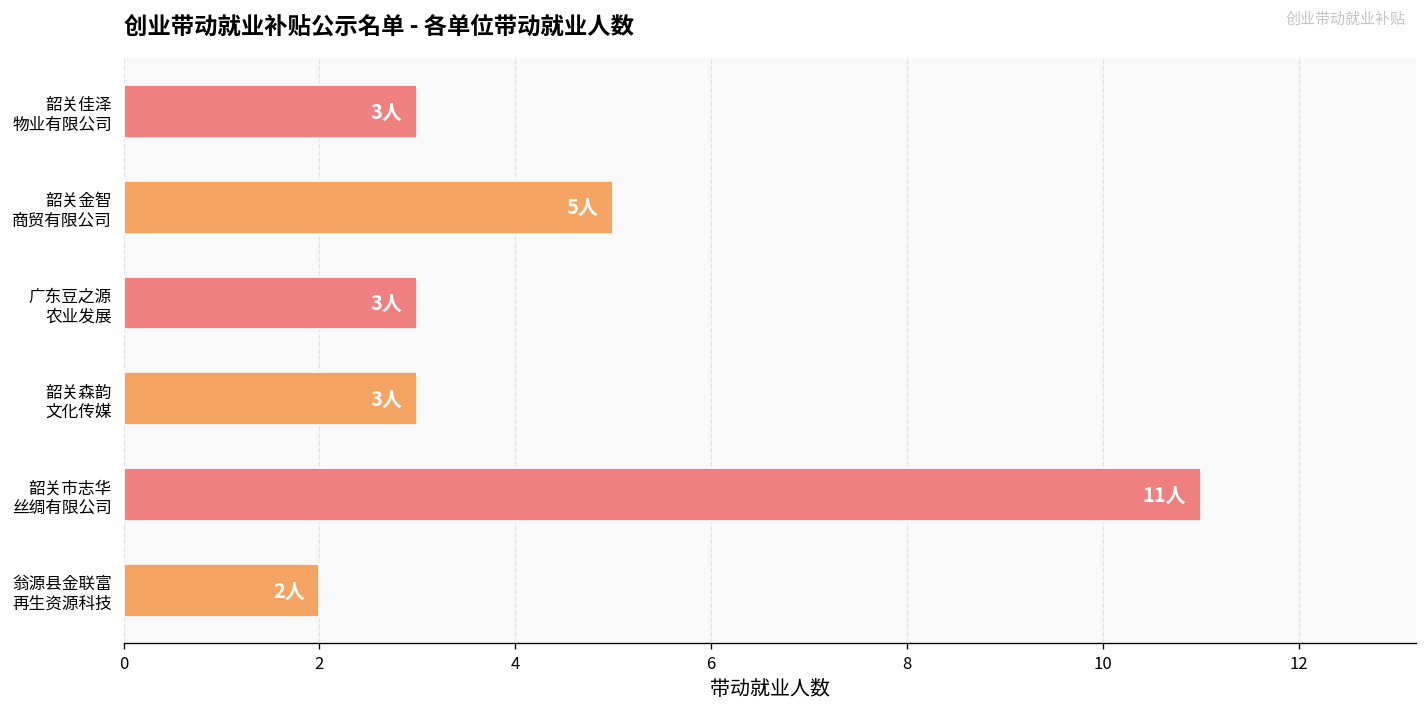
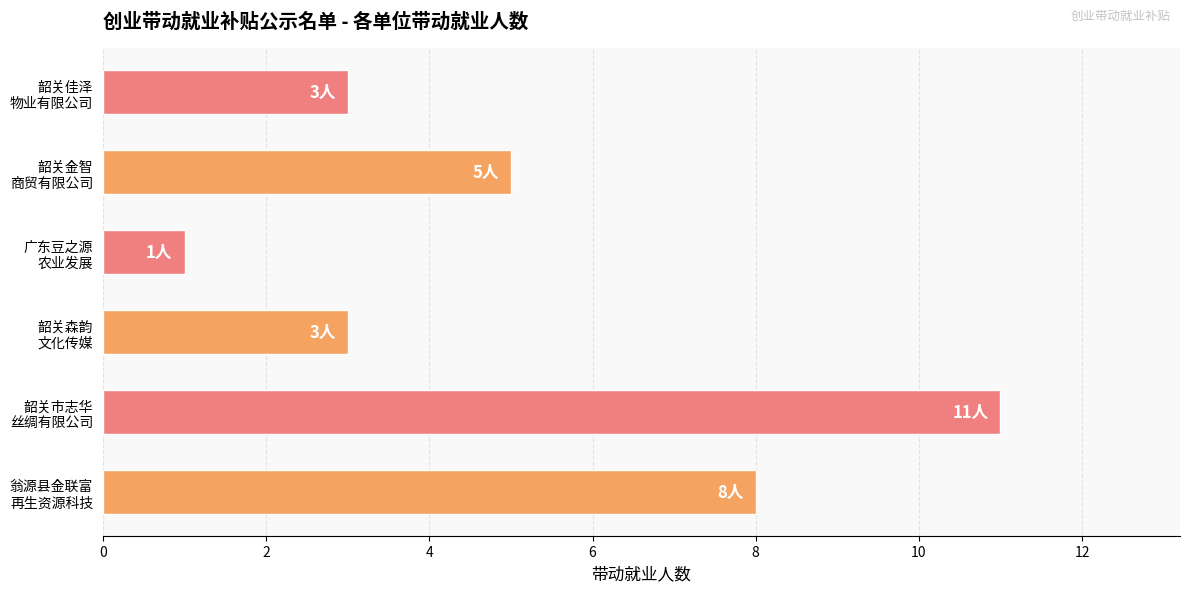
广东豆之源 农业发展: 3人 -> 1人
翁源县金联富 再生资源科技: 2人 -> 8人
